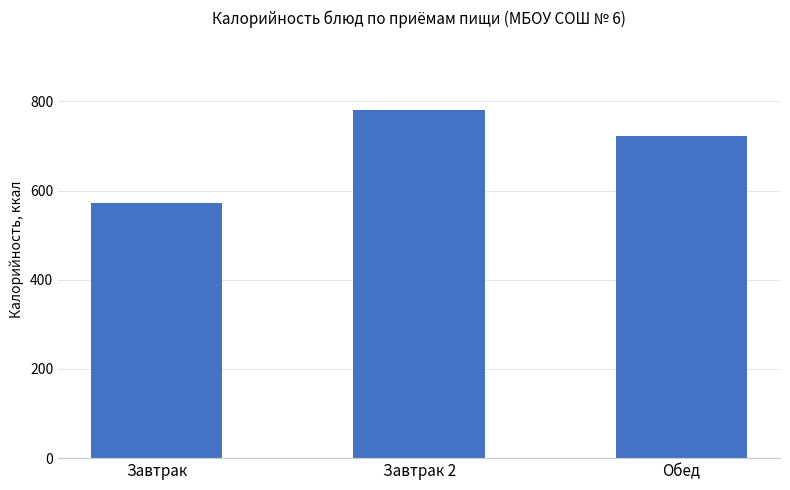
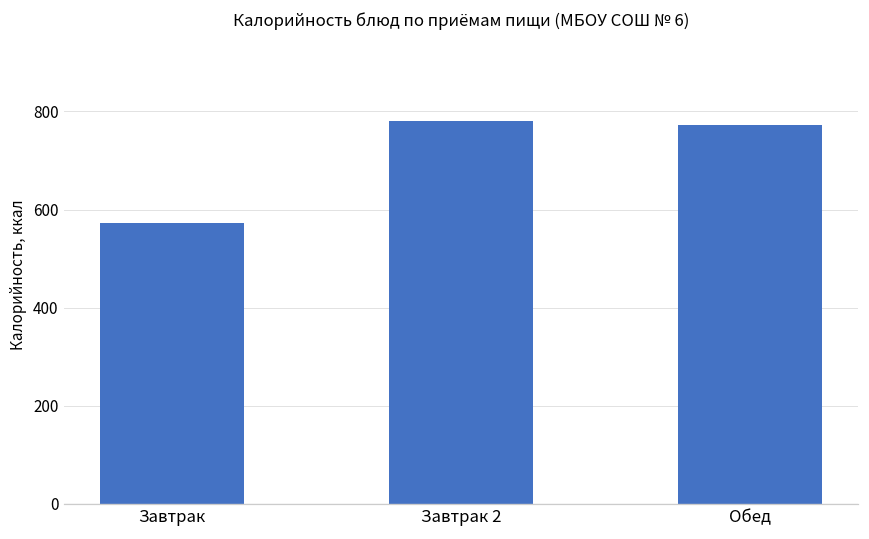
Обед: 720 -> 770
